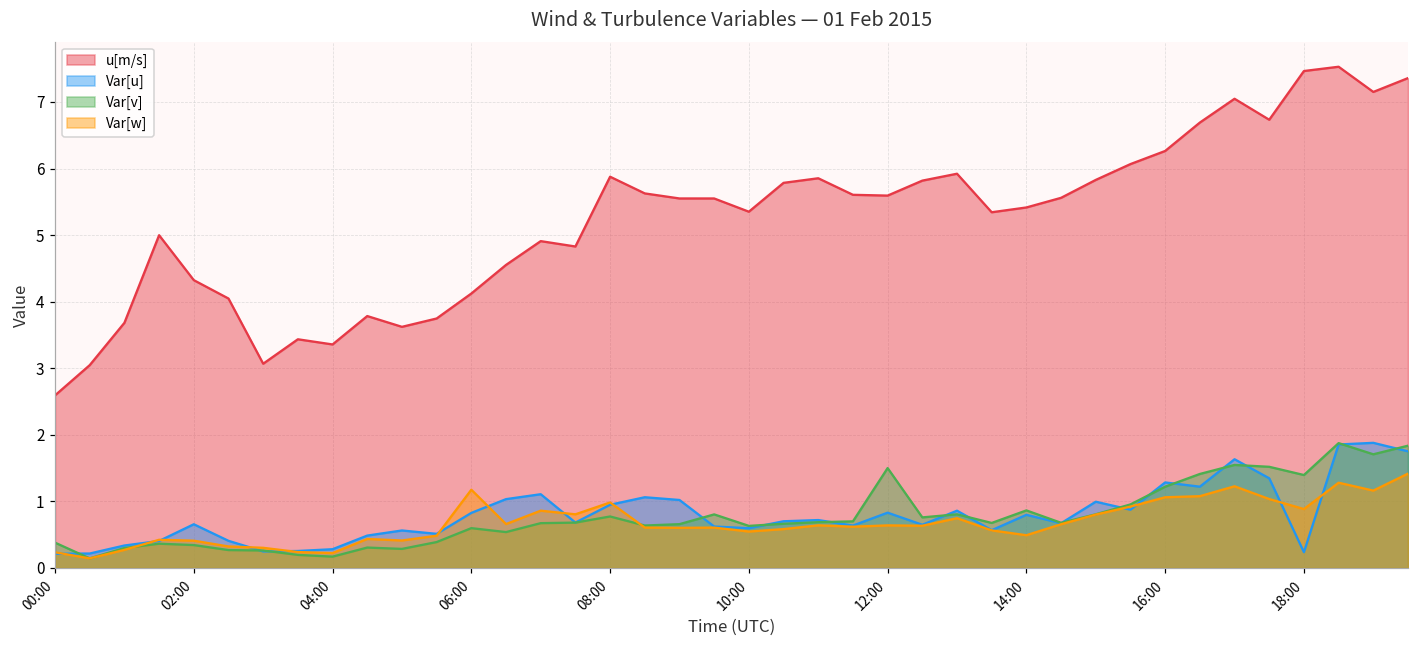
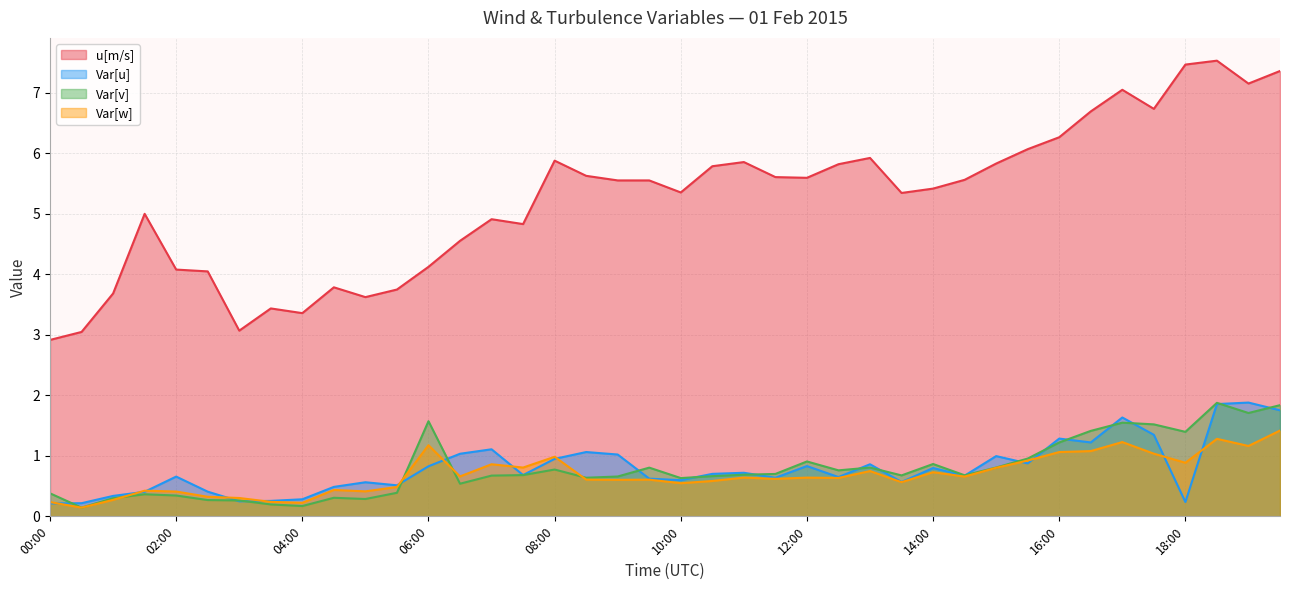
u[m/s], 00:00: 2.6 -> 2.9
u[m/s], 02:00: 4.3 -> 4.1
Var[v], 06:00: 0.6 -> 1.6
Var[v], 12:00: 1.5 -> 0.9
Var[w], 14:00: 0.5 -> 0.7
